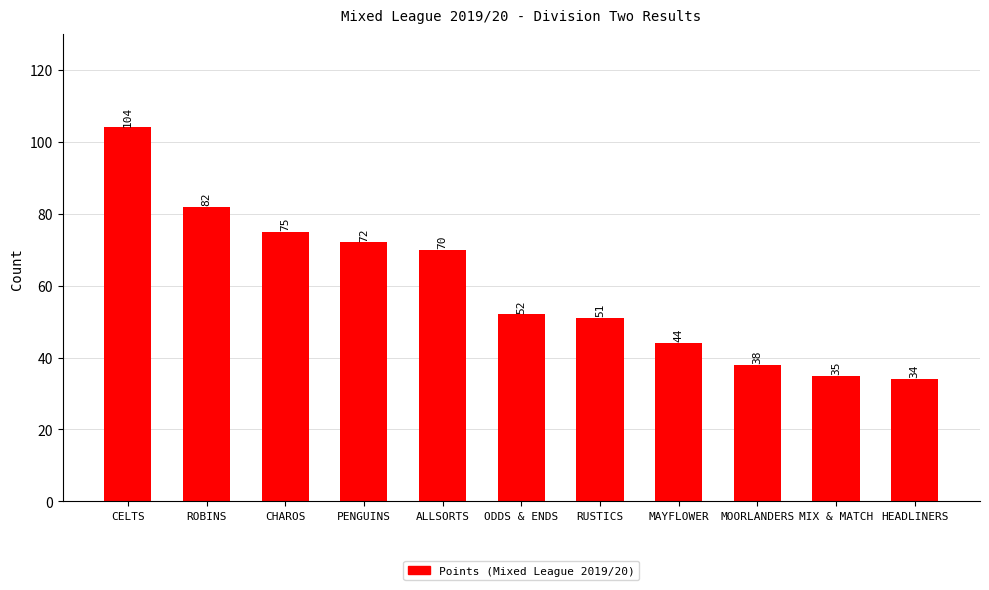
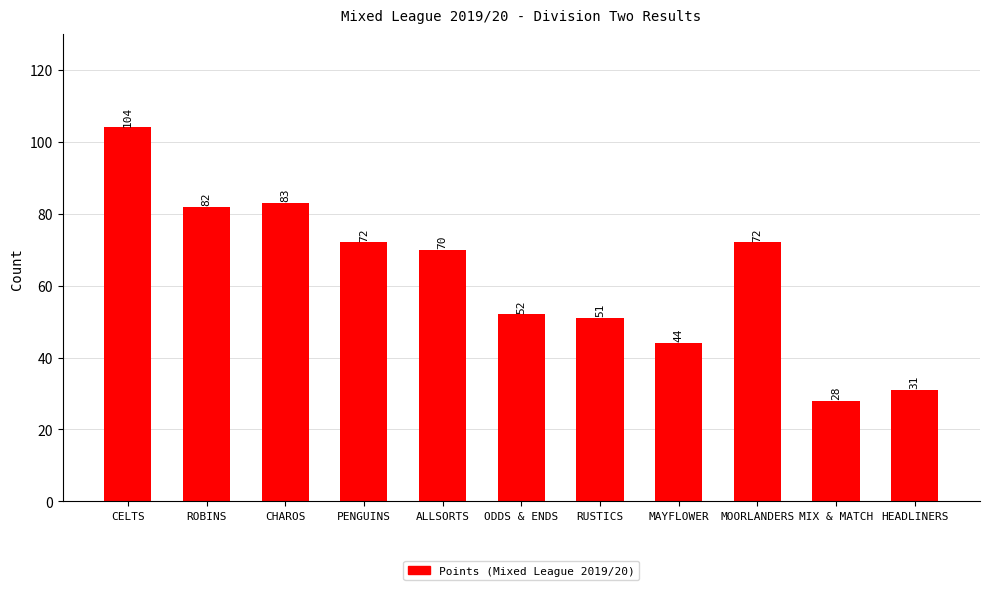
CHAROS: 75 -> 83
MOORLANDERS: 38 -> 72
MIX & MATCH: 35 -> 28
HEADLINERS: 34 -> 31
